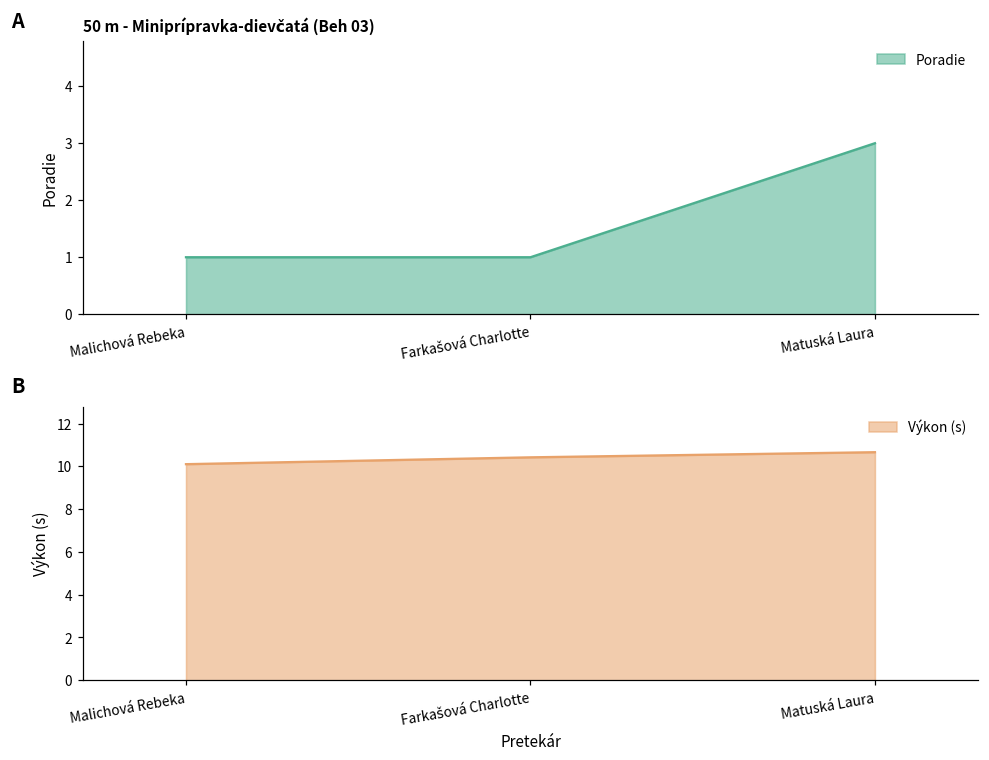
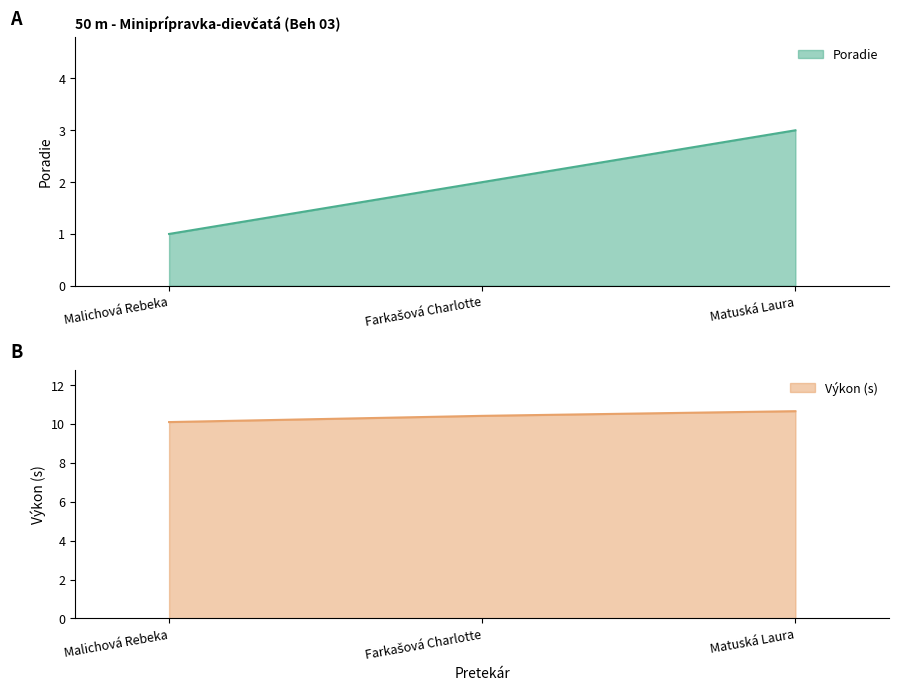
50 m - Miniprípravka-dievčatá (Beh 03), Farkašová Charlotte: 1 -> 2
